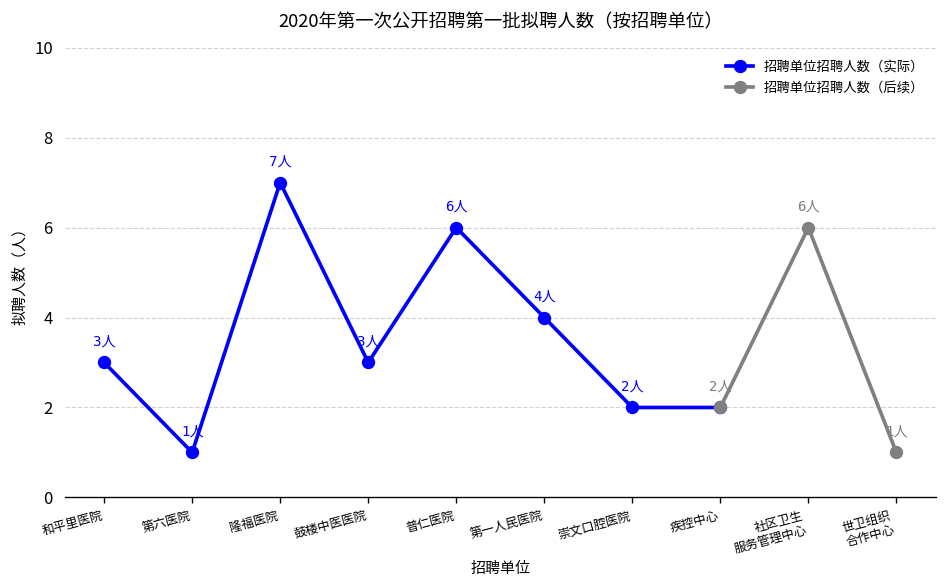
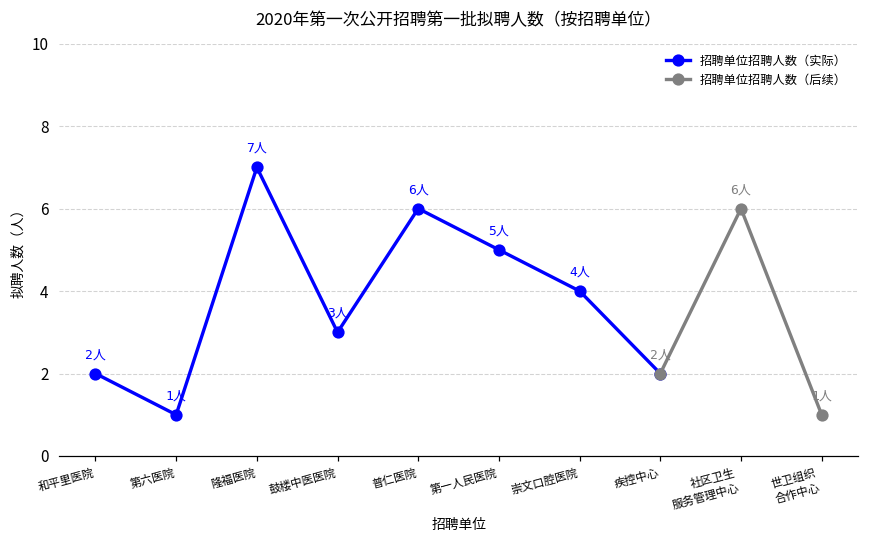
招聘单位招聘人数（实际）, 和平里医院: 3人 -> 2人
招聘单位招聘人数（实际）, 第一人民医院: 4人 -> 5人
招聘单位招聘人数（实际）, 崇文口腔医院: 2人 -> 4人
